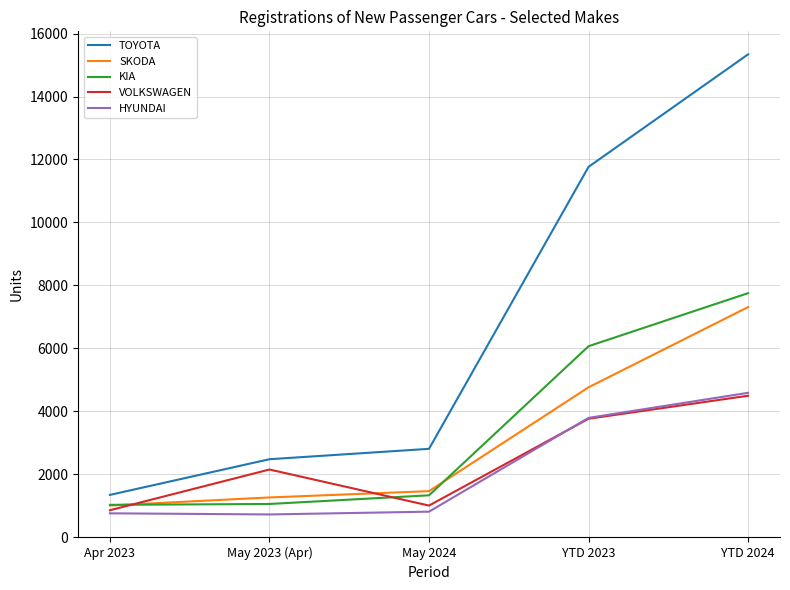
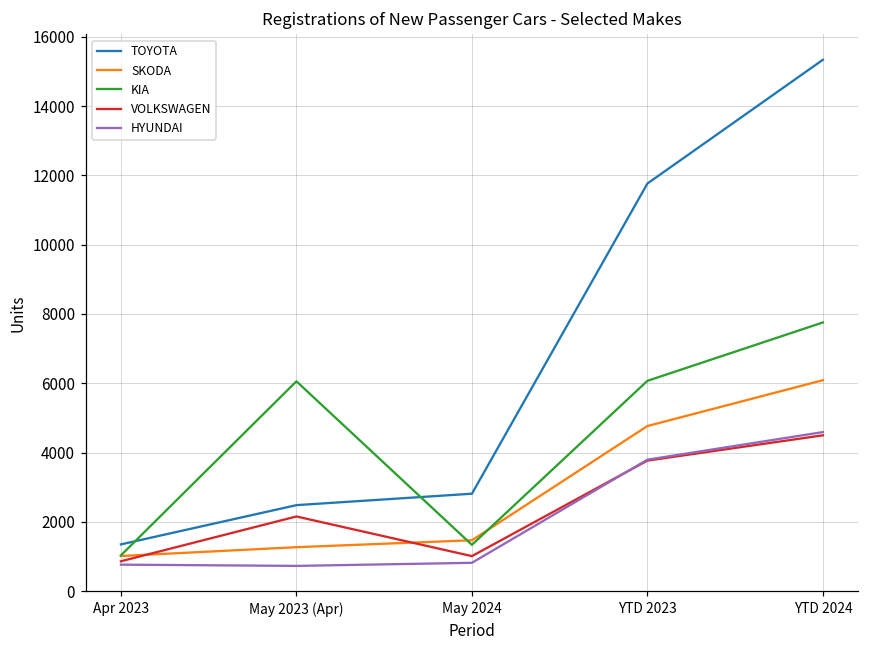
KIA, May 2023 (Apr): 1100 -> 6100
SKODA, YTD 2024: 7300 -> 6100
